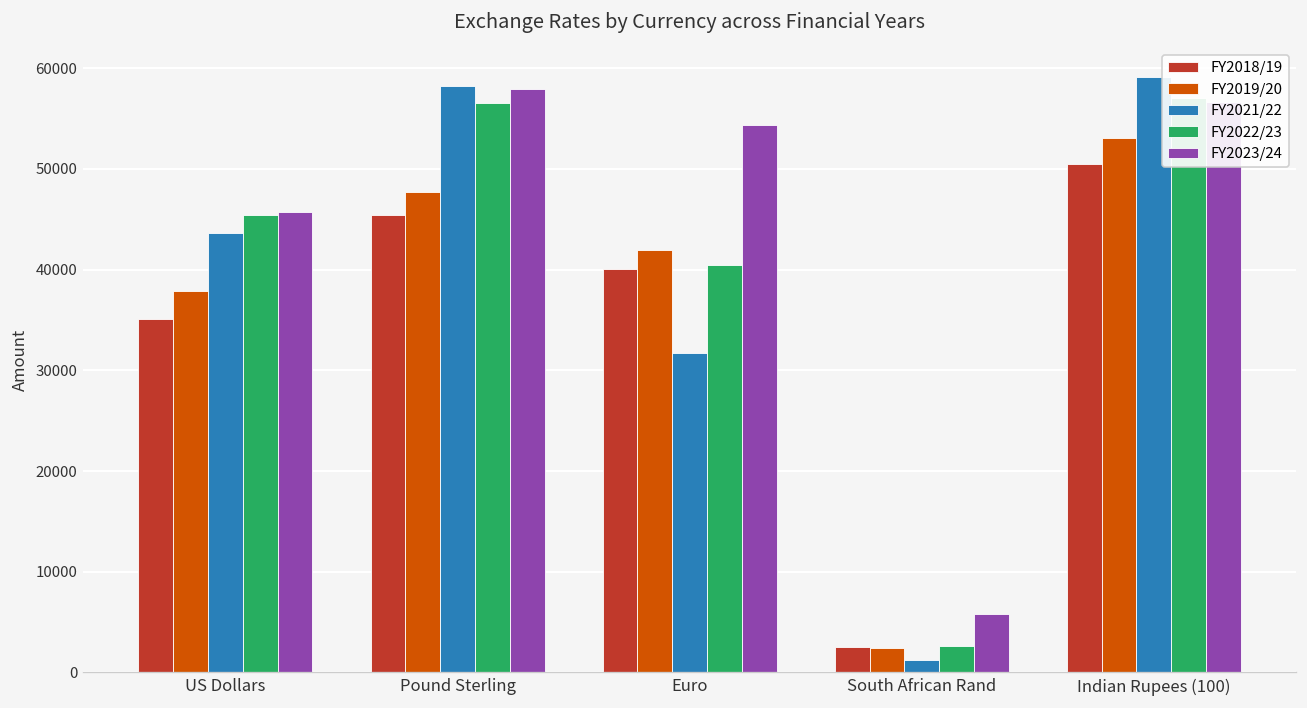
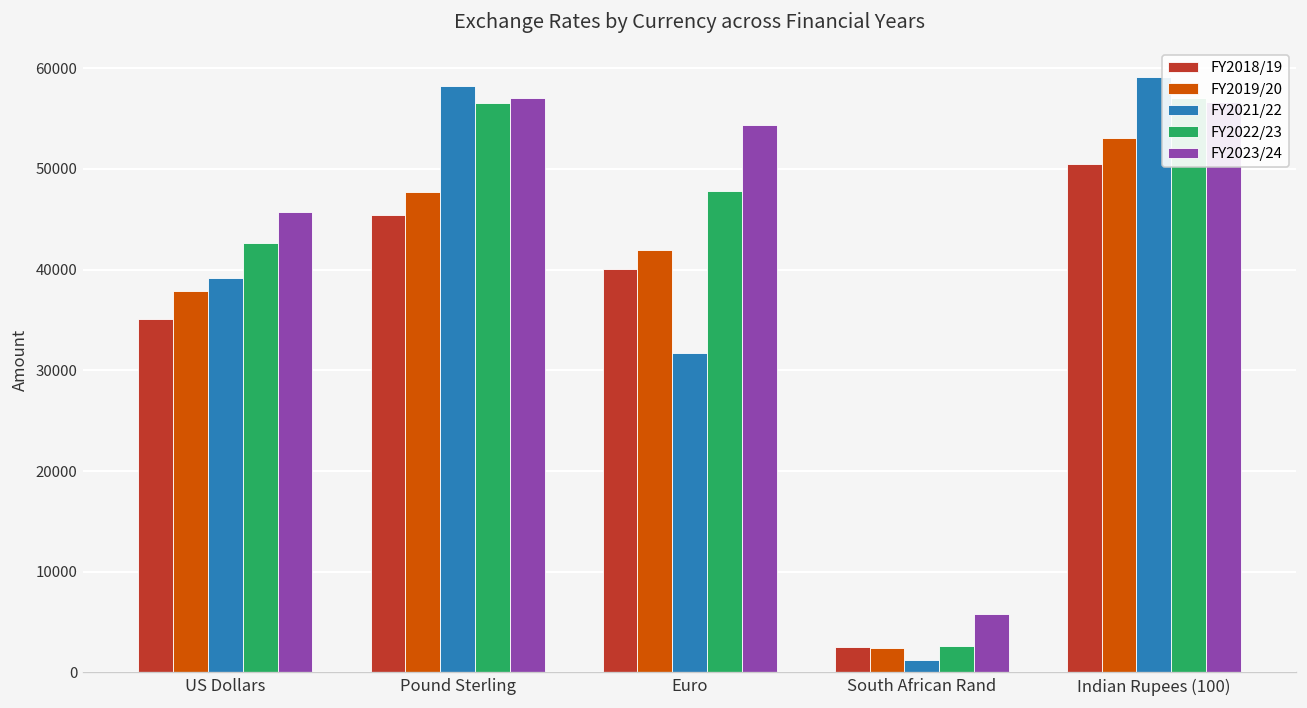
FY2021/22, US Dollars: 44000 -> 39000
FY2022/23, US Dollars: 45000 -> 43000
FY2023/24, Pound Sterling: 58000 -> 57000
FY2022/23, Euro: 40000 -> 48000
